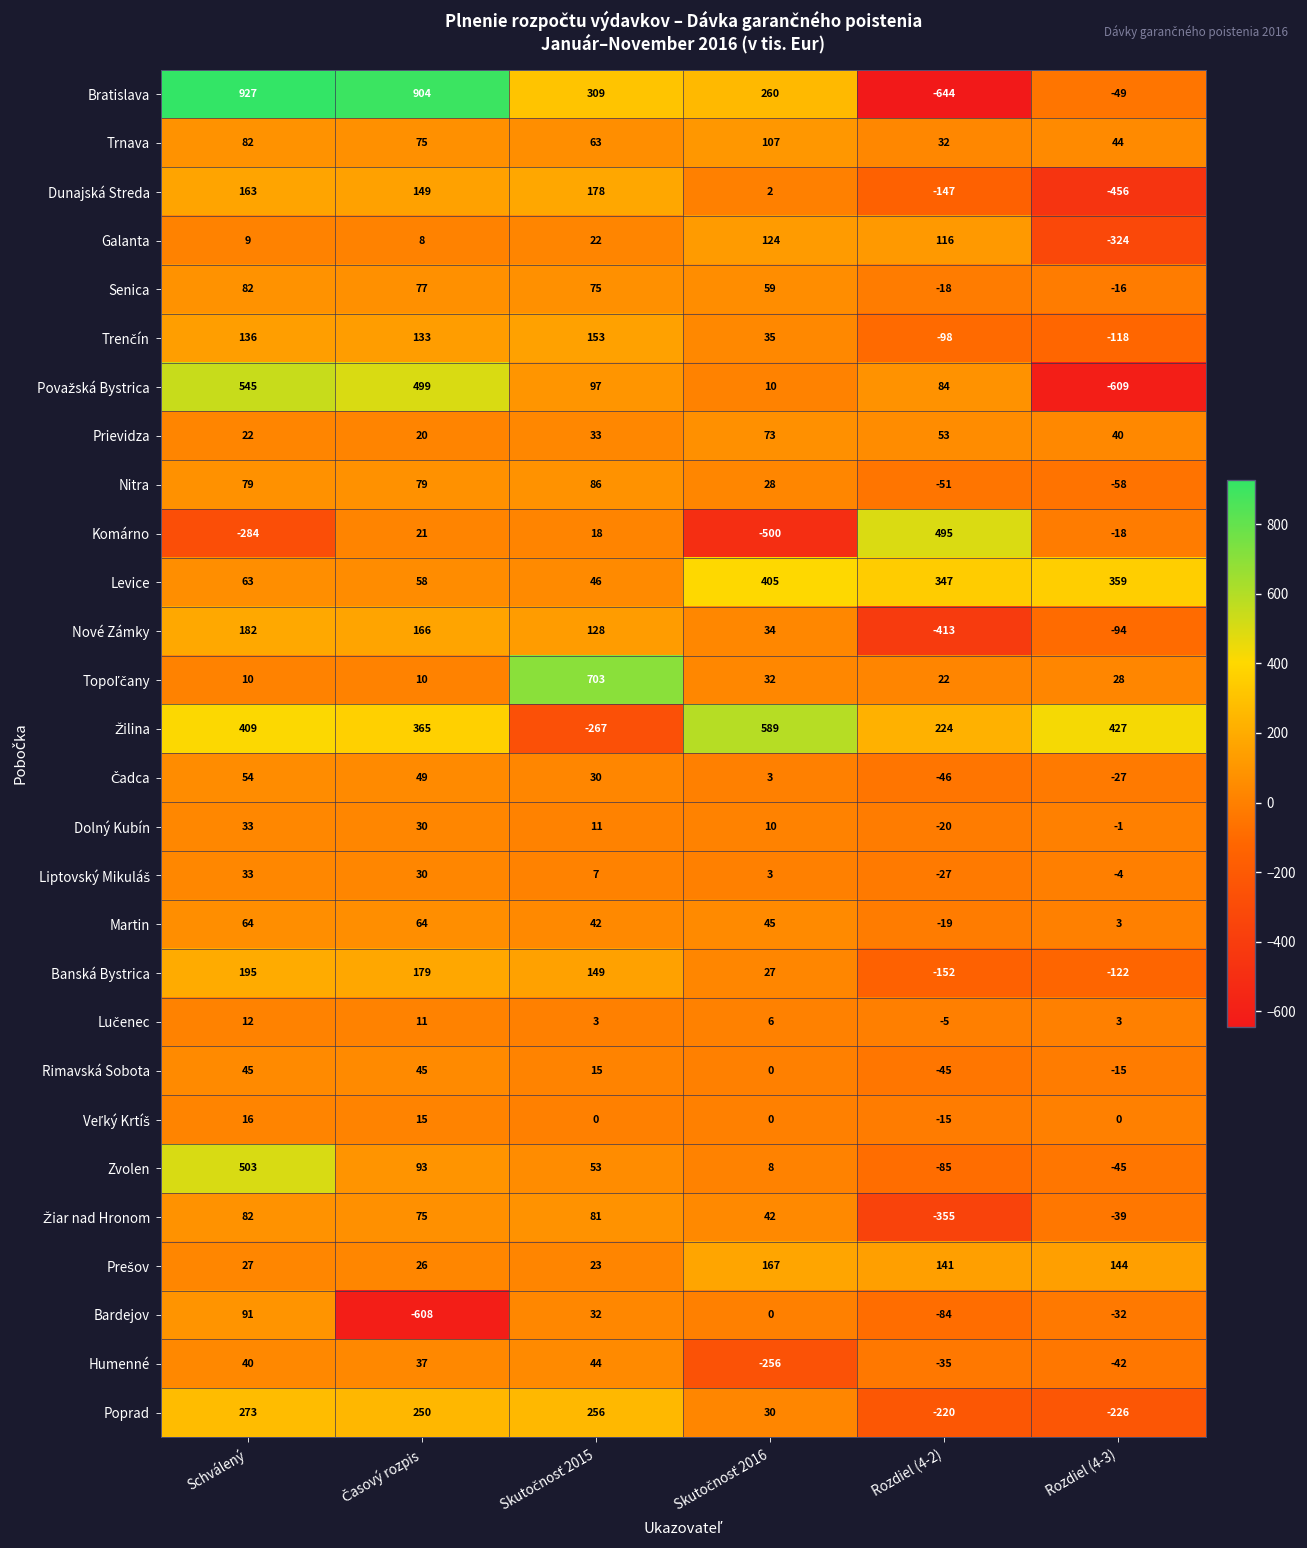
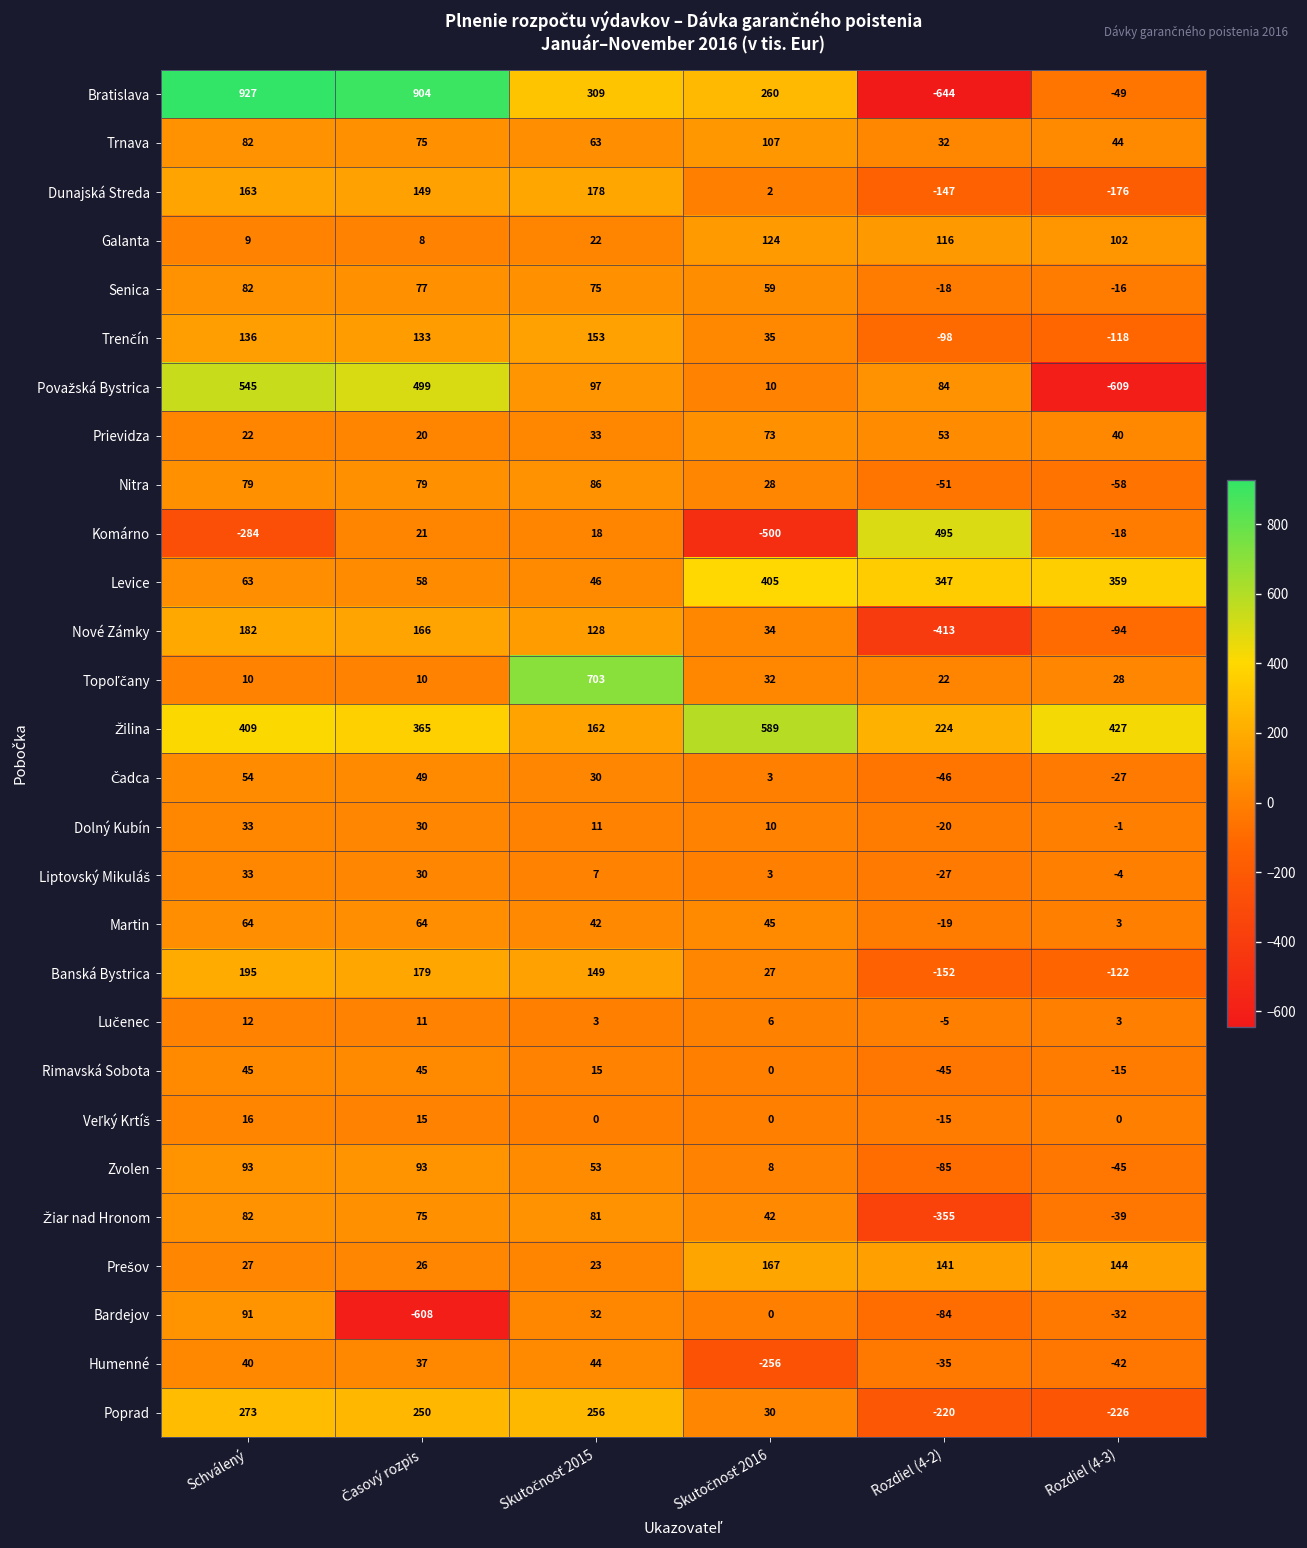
Dunajská Streda, Rozdiel (4-3): -456 -> -176
Galanta, Rozdiel (4-3): -324 -> 102
Žilina, Skutočnosť 2015: -267 -> 162
Zvolen, Schválený: 503 -> 93
